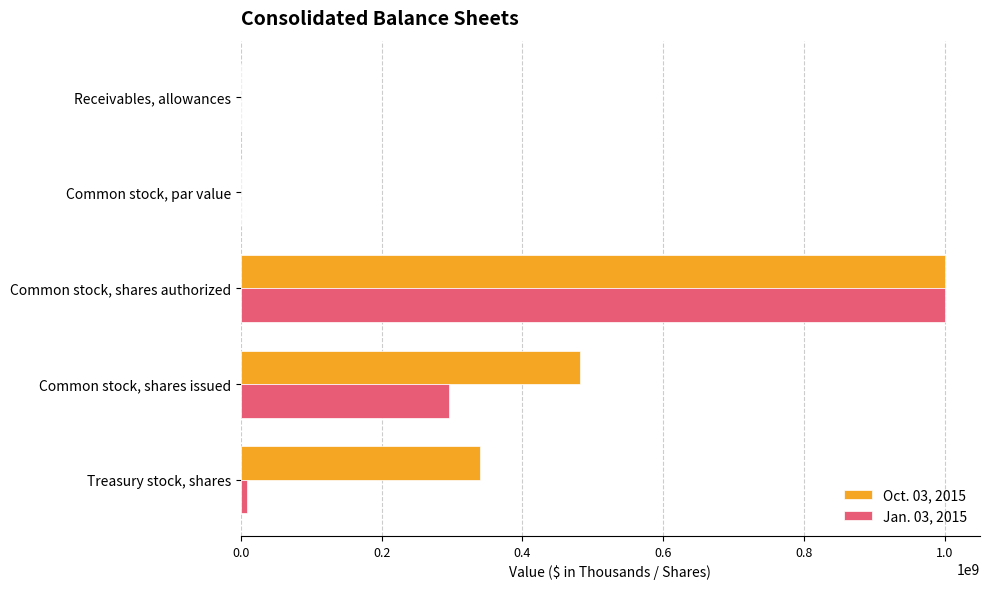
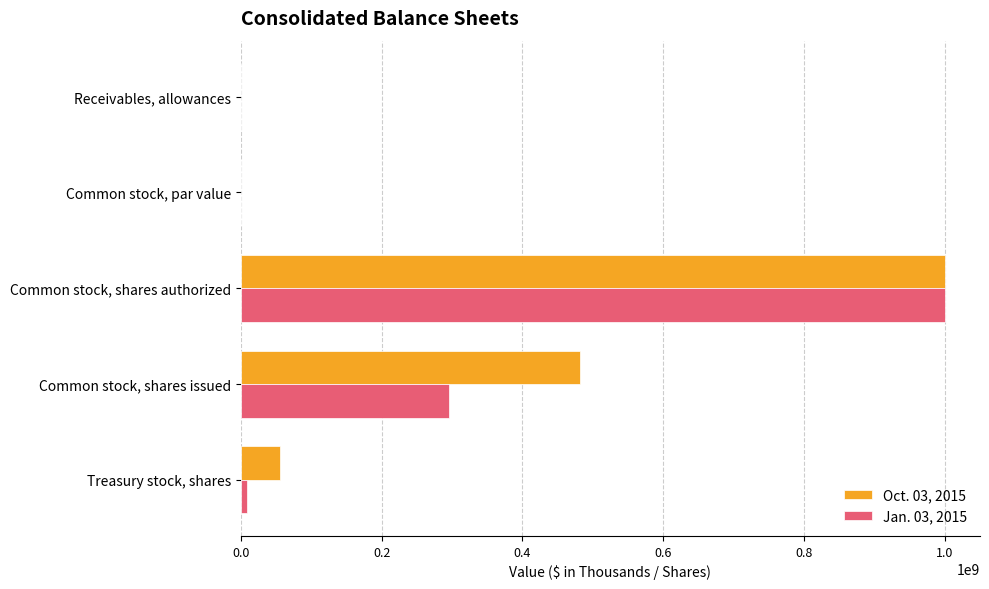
Oct. 03, 2015, Treasury stock, shares: 340000000 -> 60000000
